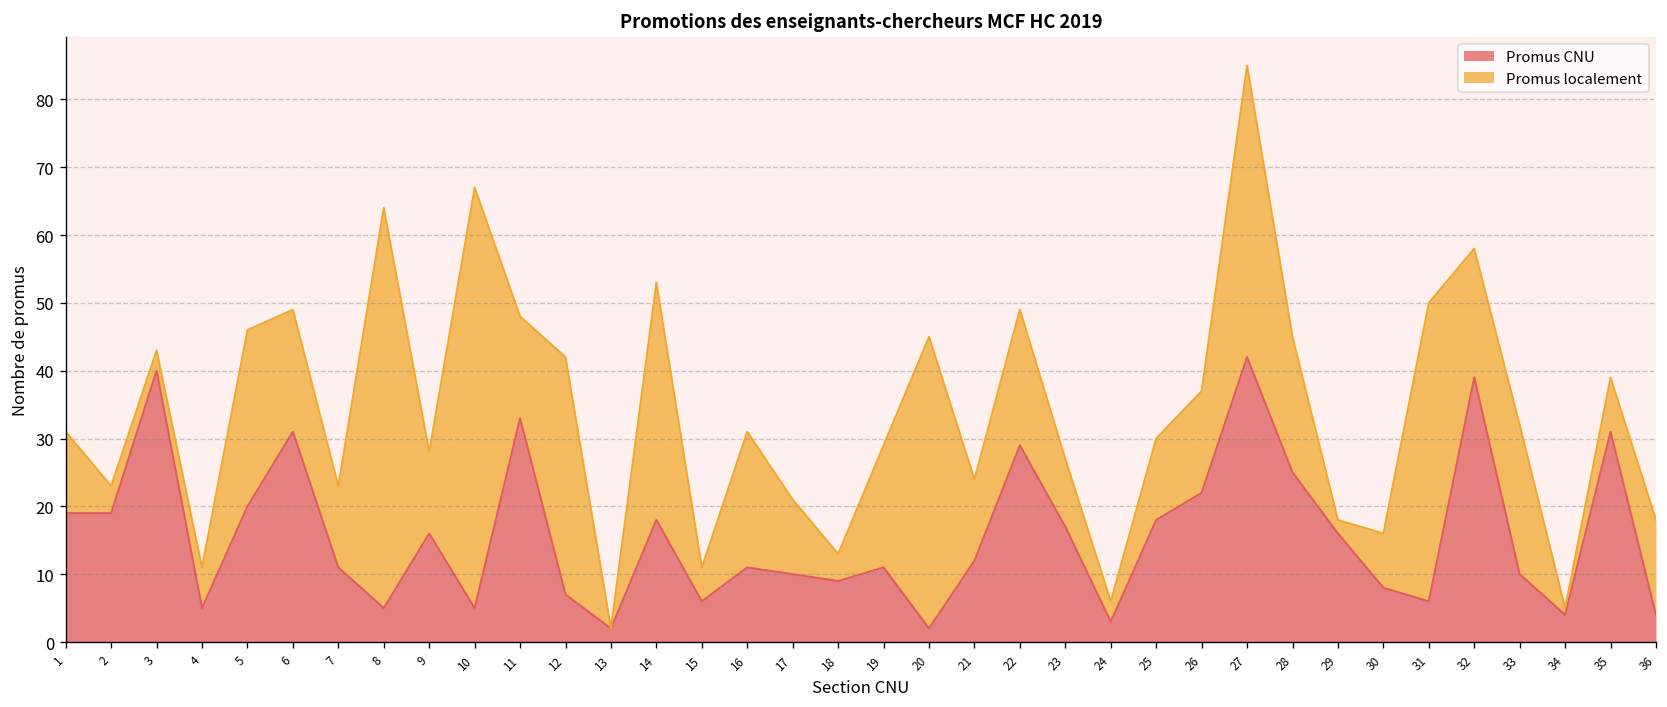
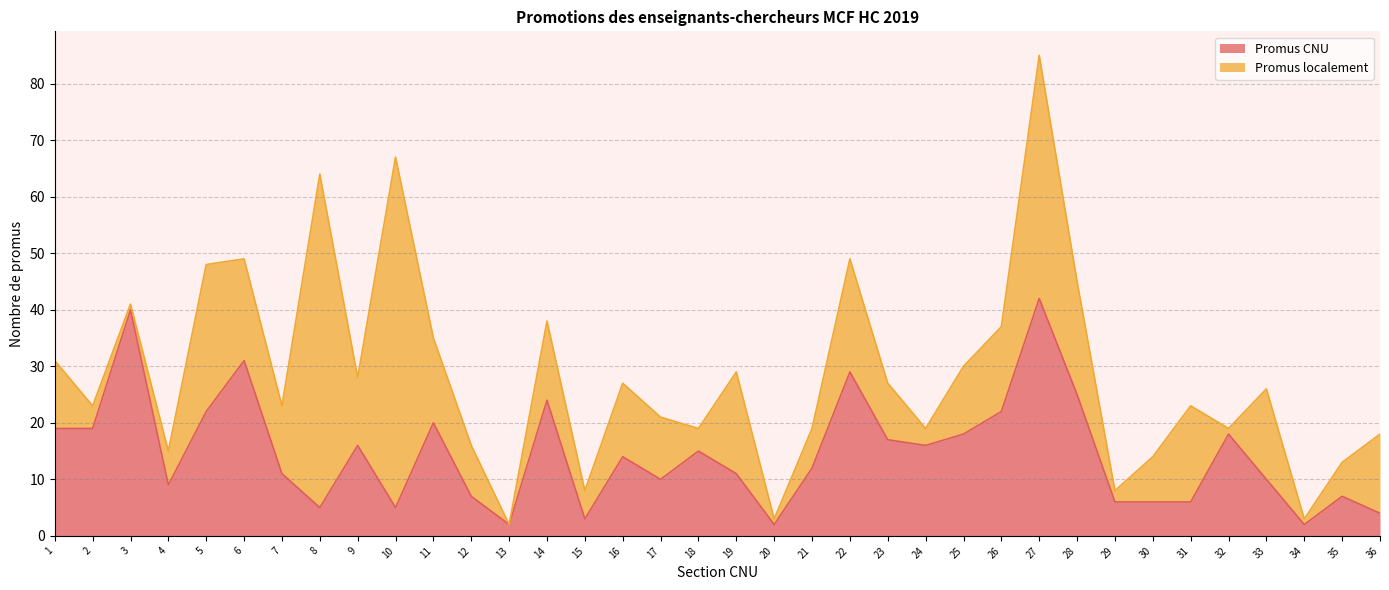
Promus localement, 3: 3 -> 1
Promus CNU, 4: 5 -> 9
Promus CNU, 5: 20 -> 22
Promus CNU, 11: 33 -> 20
Promus localement, 12: 35 -> 9
Promus CNU, 14: 18 -> 24
Promus localement, 14: 35 -> 14
Promus CNU, 15: 6 -> 3
Promus CNU, 16: 11 -> 14
Promus localement, 16: 20 -> 13
Promus CNU, 18: 9 -> 15
Promus localement, 20: 43 -> 1
Promus localement, 21: 12 -> 7
Promus CNU, 24: 3 -> 16
Promus CNU, 29: 16 -> 6
Promus CNU, 30: 8 -> 6
Promus localement, 31: 44 -> 17
Promus CNU, 32: 39 -> 18
Promus localement, 32: 19 -> 1
Promus localement, 33: 22 -> 16
Promus CNU, 34: 4 -> 2
Promus CNU, 35: 31 -> 7
Promus localement, 35: 8 -> 6
